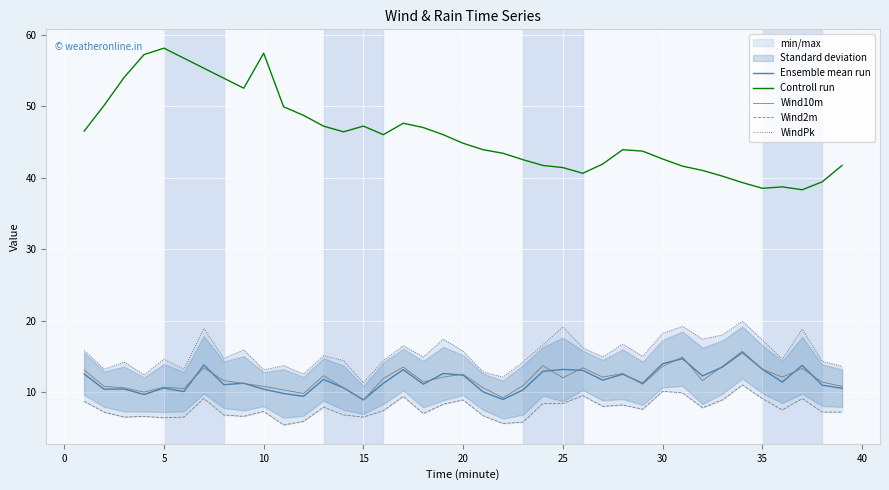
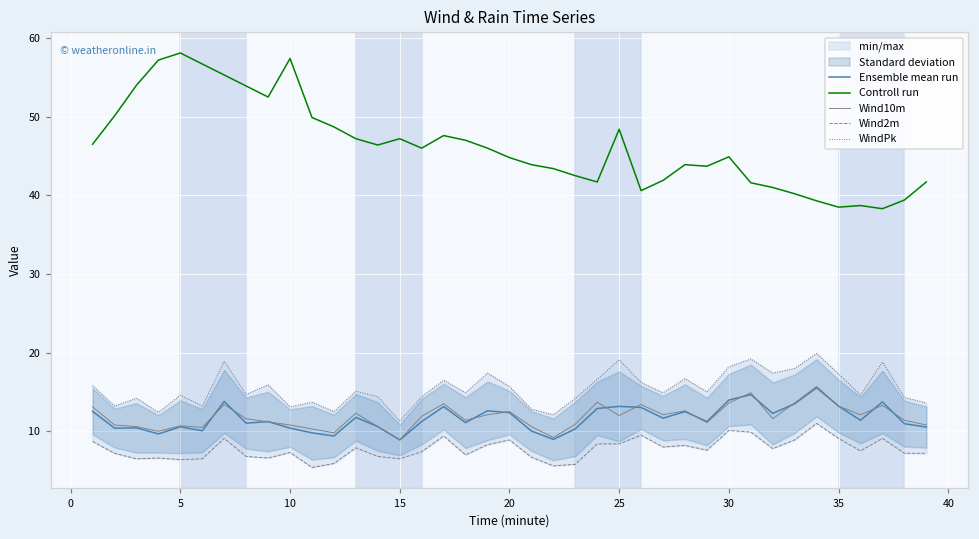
Controll run, 25: 41 -> 48
Controll run, 30: 43 -> 45
